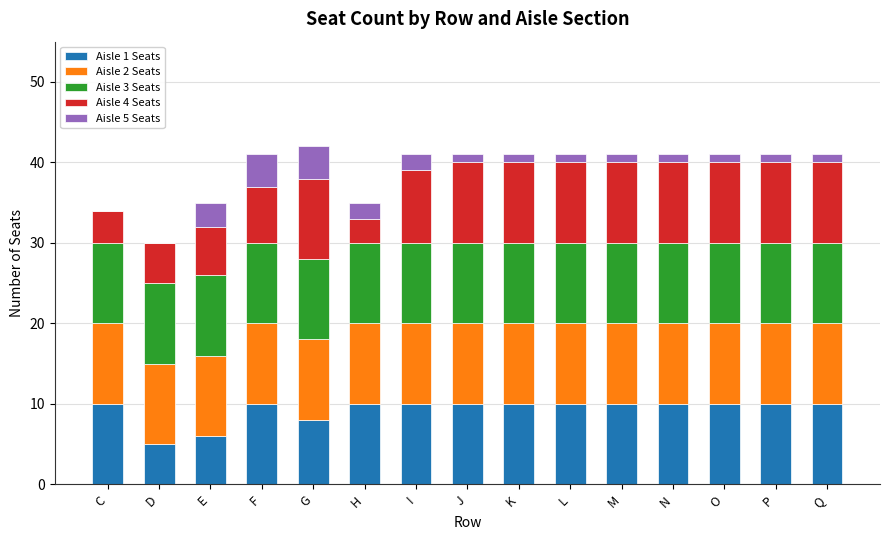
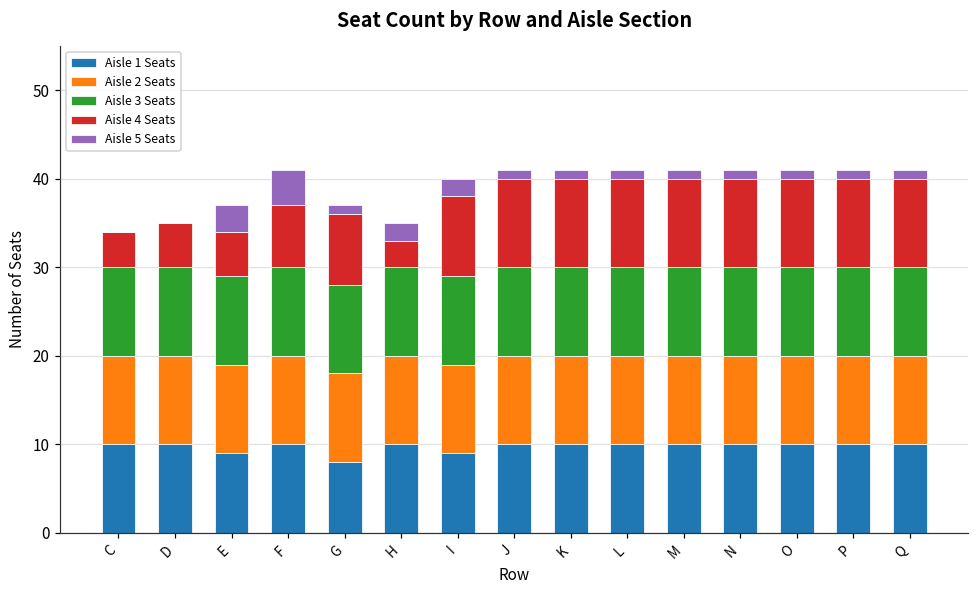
Aisle 1 Seats, D: 5 -> 10
Aisle 1 Seats, E: 6 -> 9
Aisle 4 Seats, E: 6 -> 5
Aisle 4 Seats, G: 10 -> 8
Aisle 5 Seats, G: 4 -> 1
Aisle 1 Seats, I: 10 -> 9
